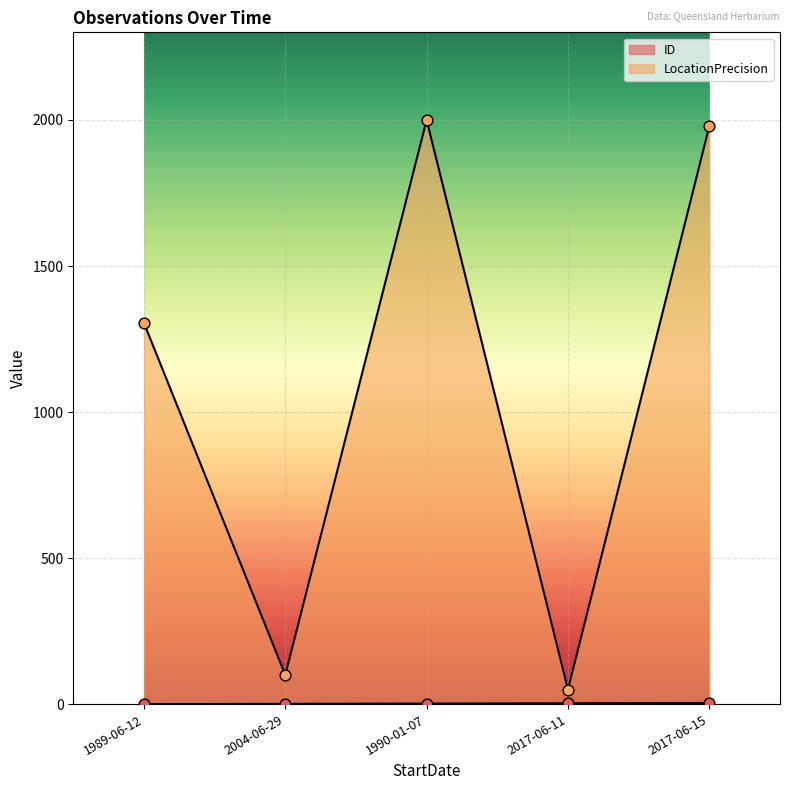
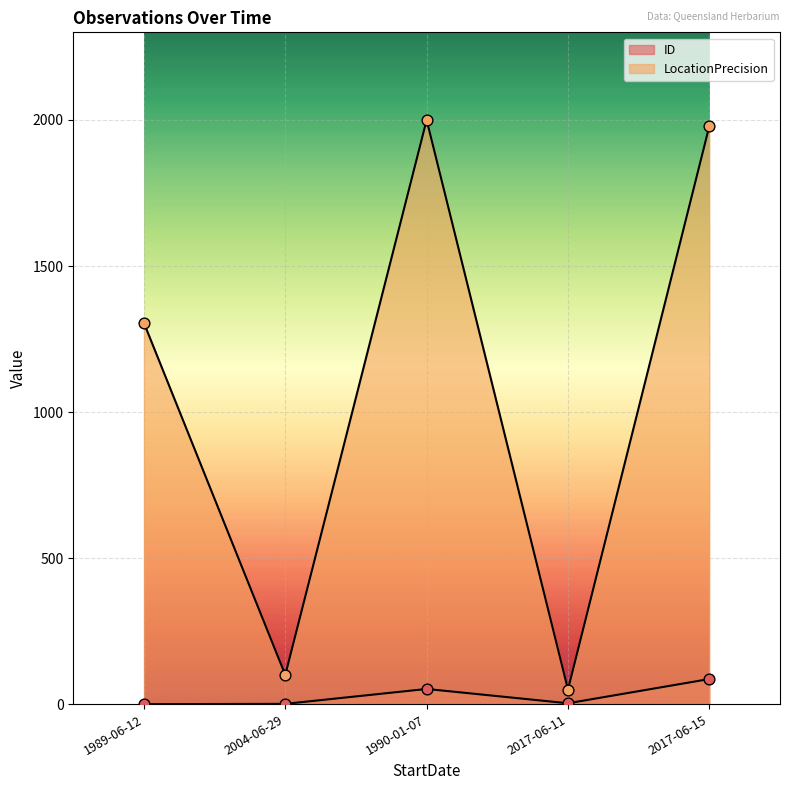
ID, 1990-01-07: 0 -> 50
ID, 2017-06-15: 0 -> 90
